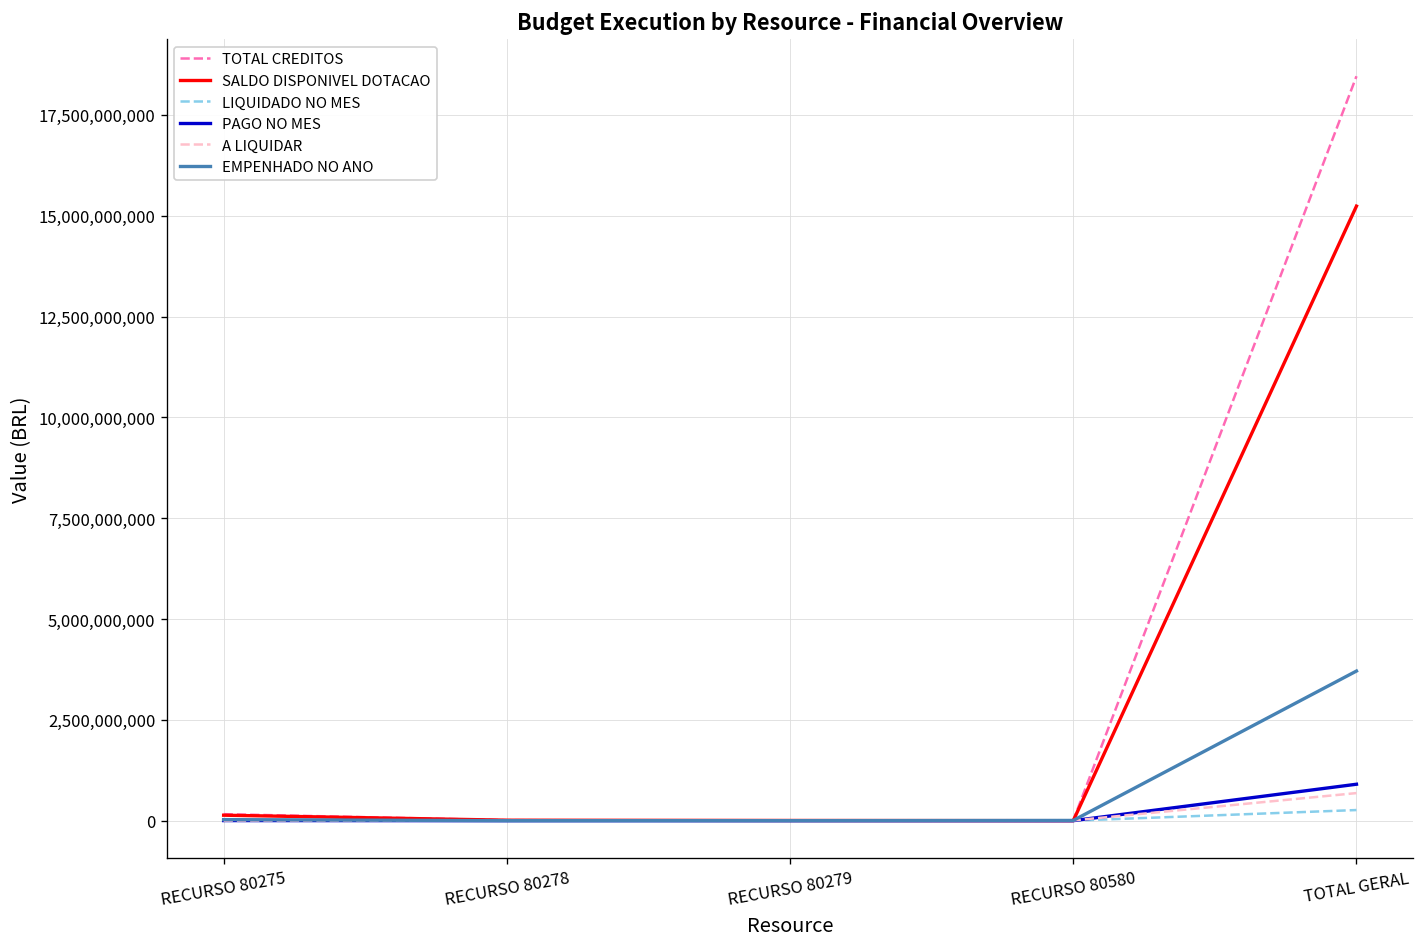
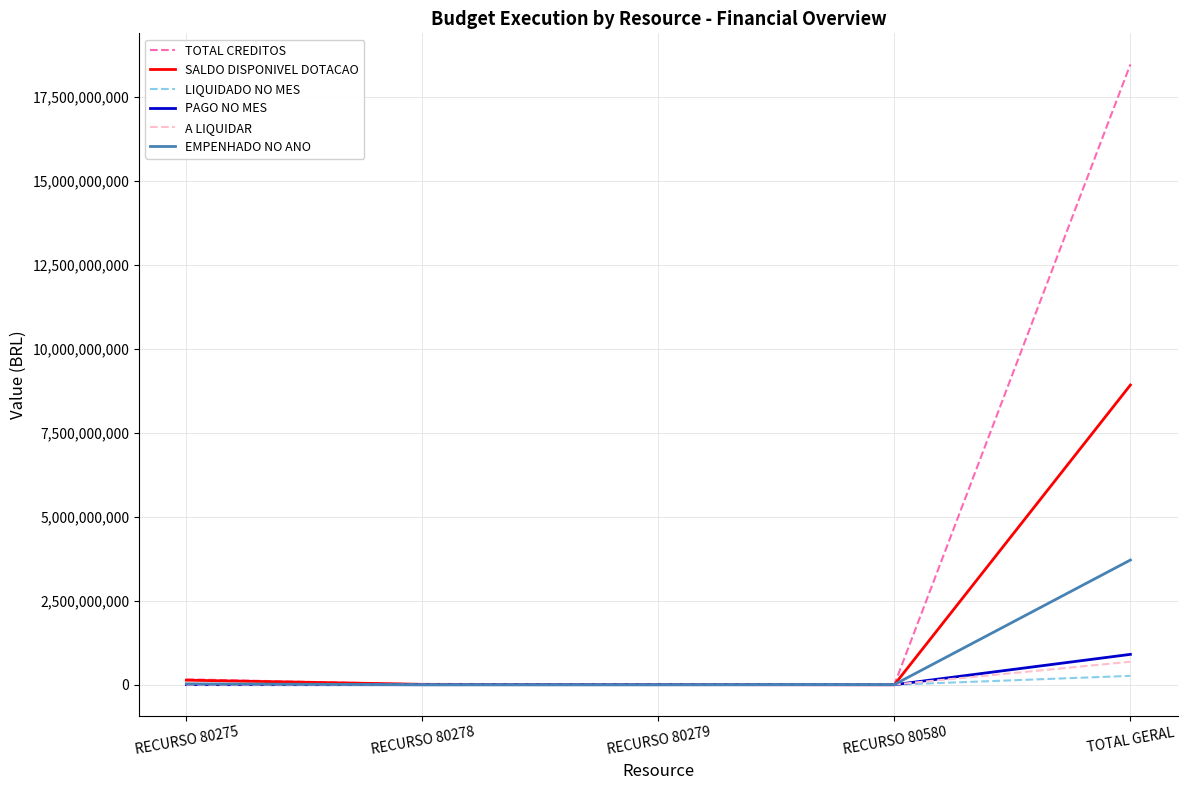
SALDO DISPONIVEL DOTACAO, TOTAL GERAL: 15,200,000,000 -> 8,900,000,000
